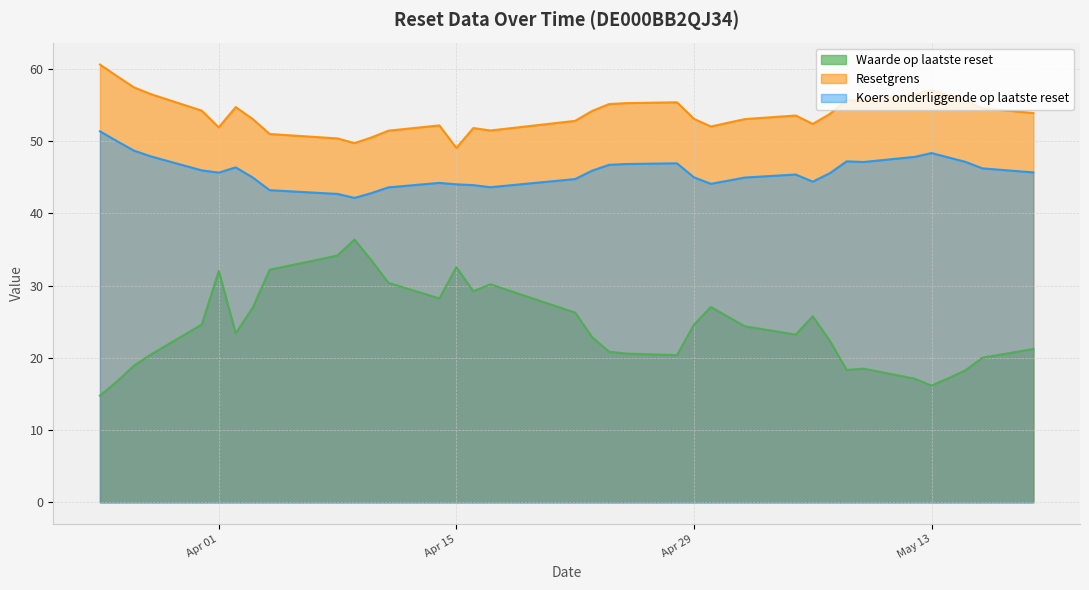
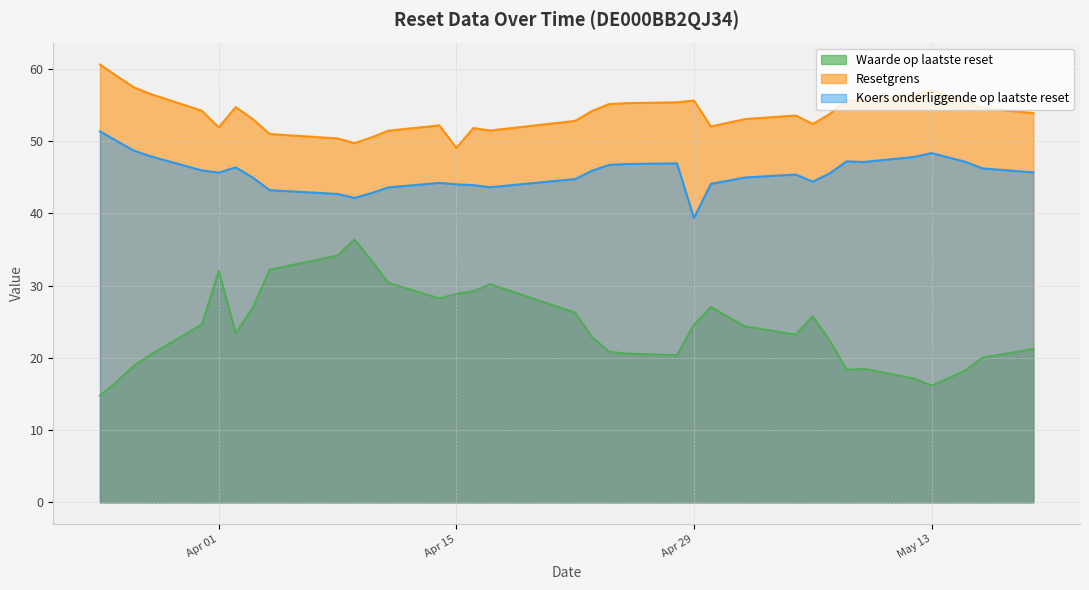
Waarde op laatste reset, Apr 15: 33 -> 29
Resetgrens, Apr 29: 53 -> 56
Koers onderliggende op laatste reset, Apr 29: 45 -> 39
